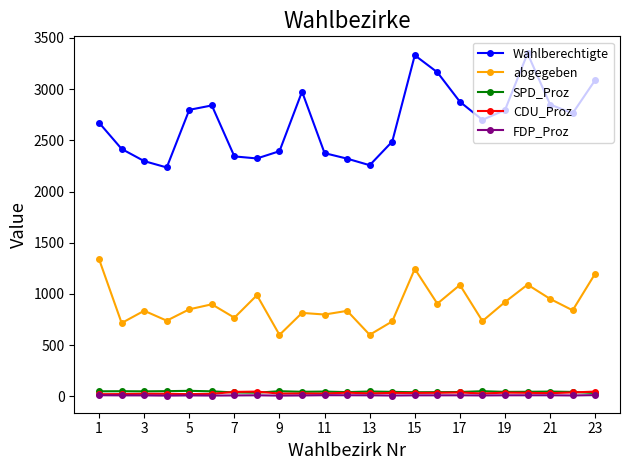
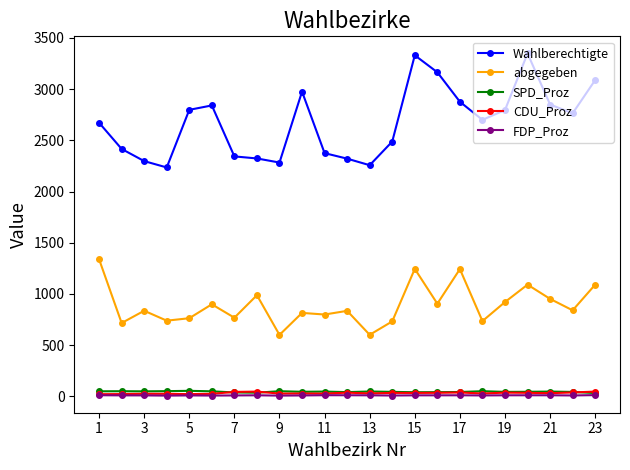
abgegeben, 5: 850 -> 760
Wahlberechtigte, 9: 2390 -> 2280
abgegeben, 17: 1090 -> 1240
abgegeben, 23: 1200 -> 1090
